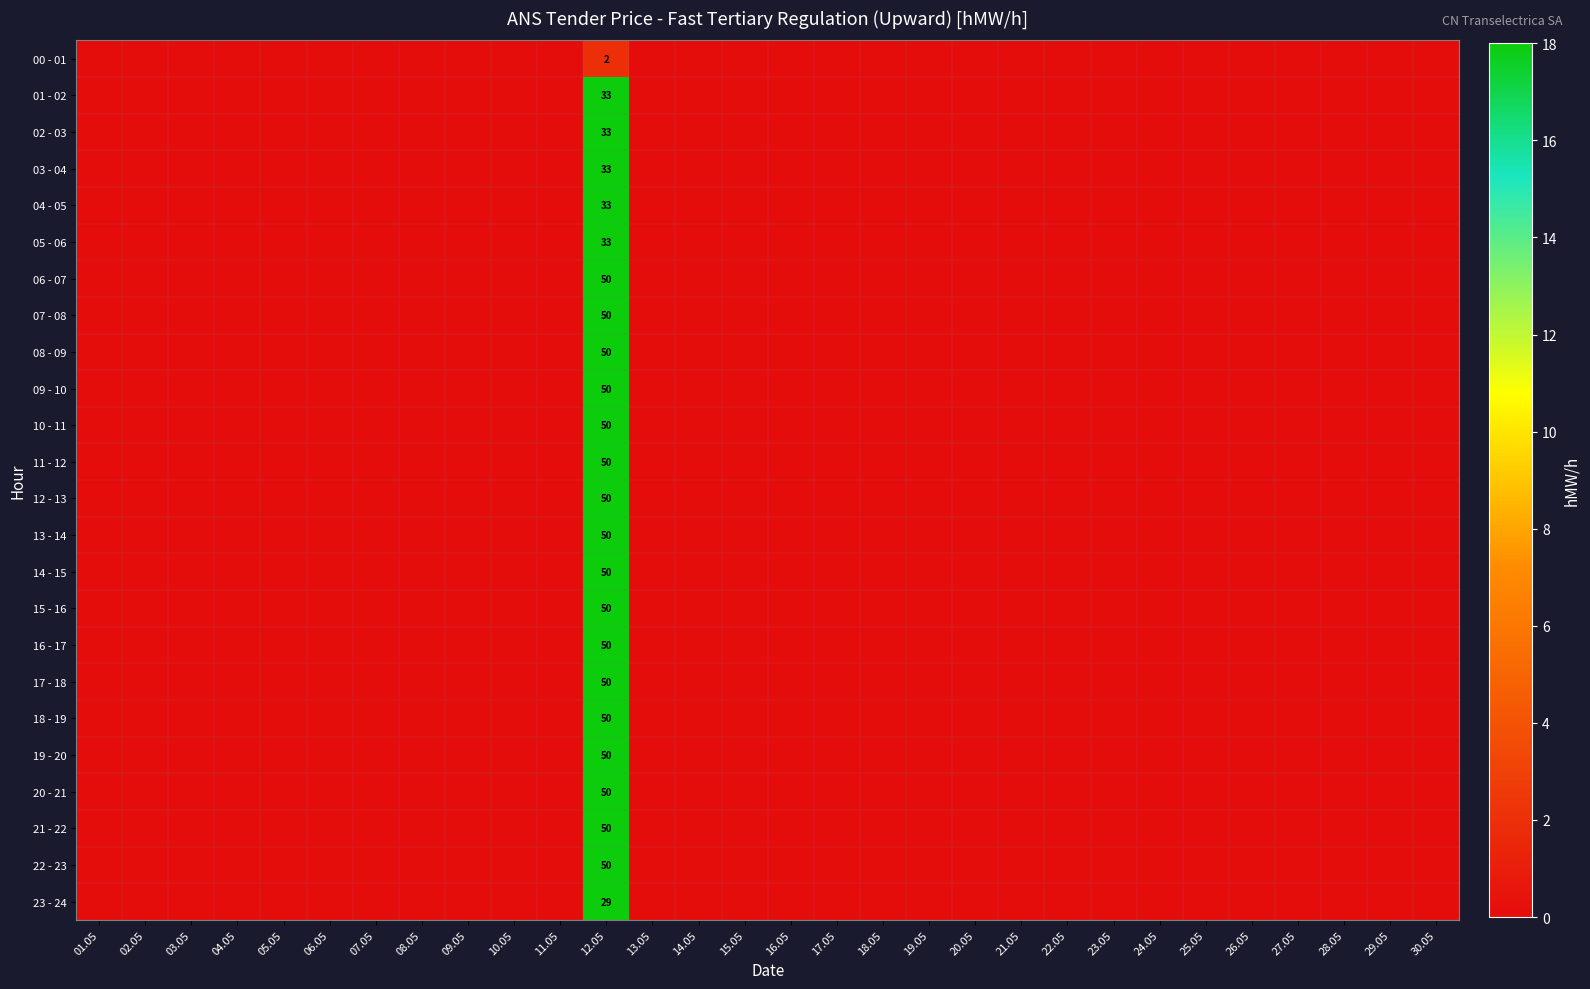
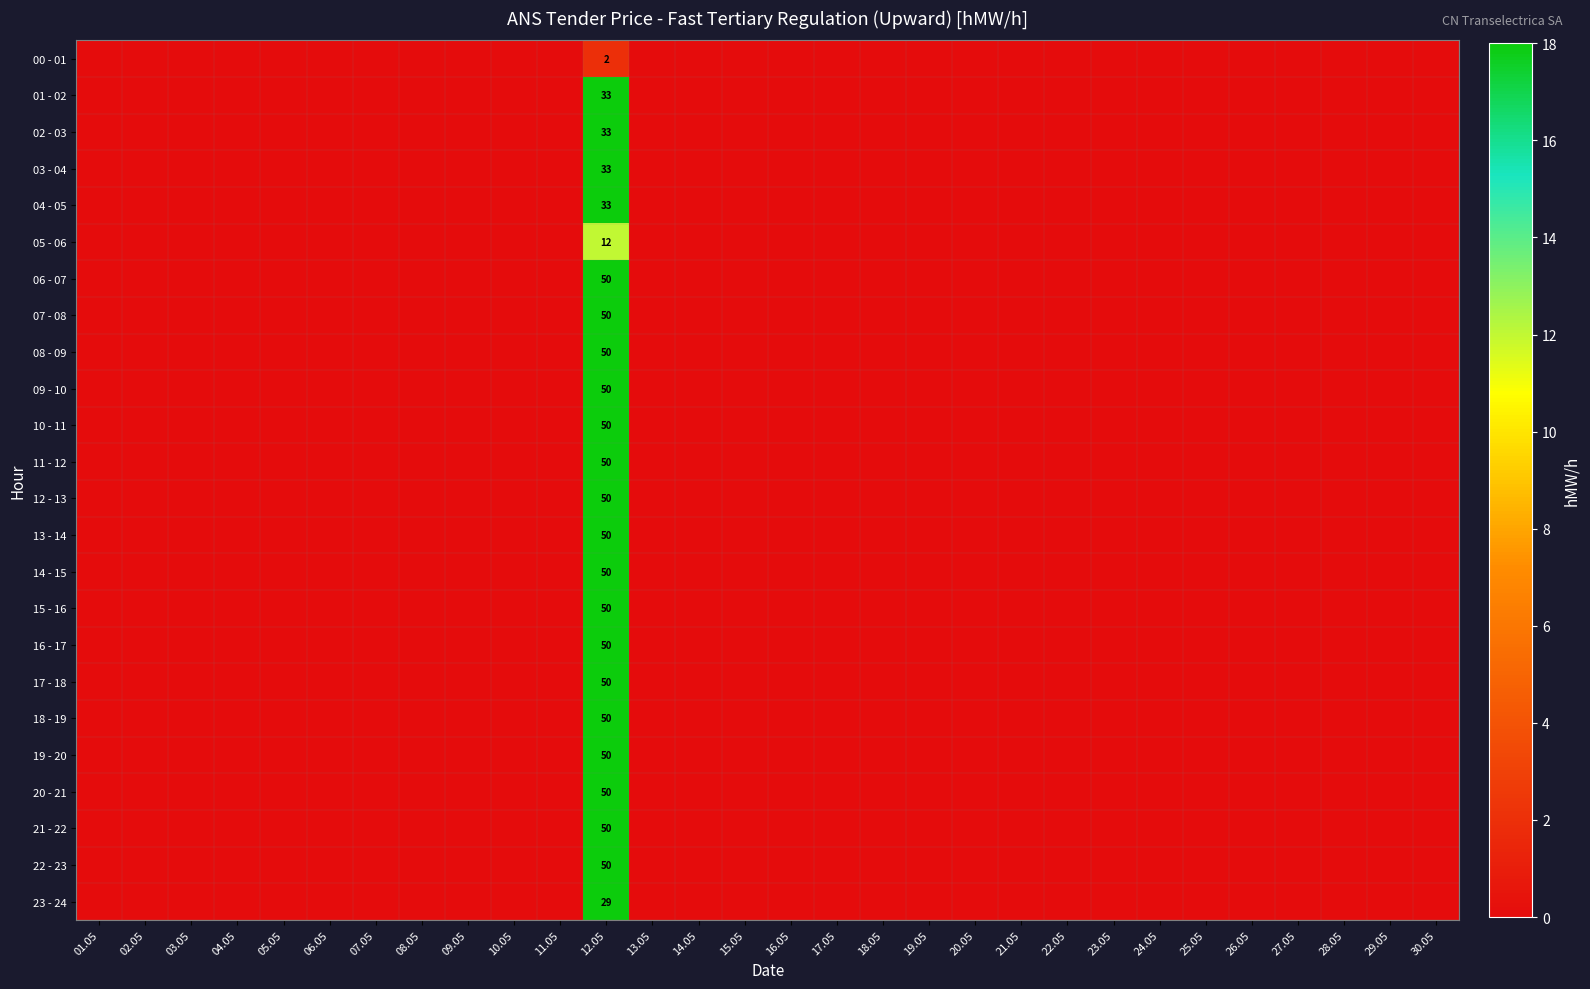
05 - 06, 12.05: 33 -> 12
